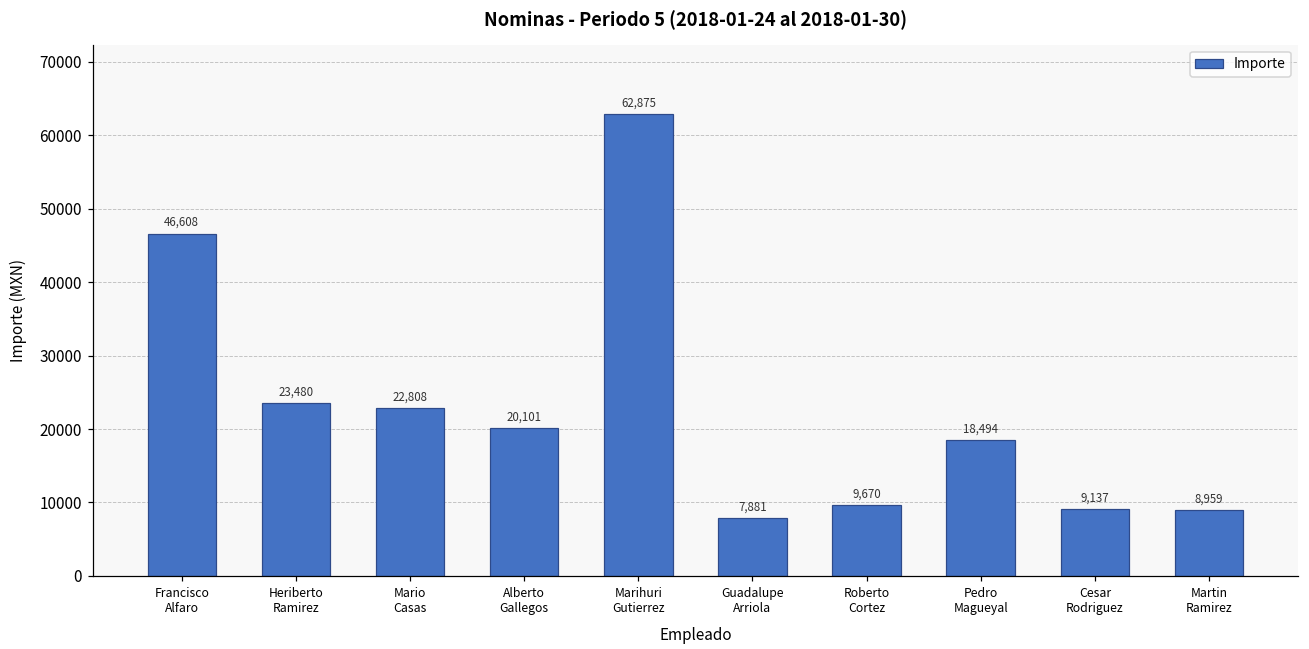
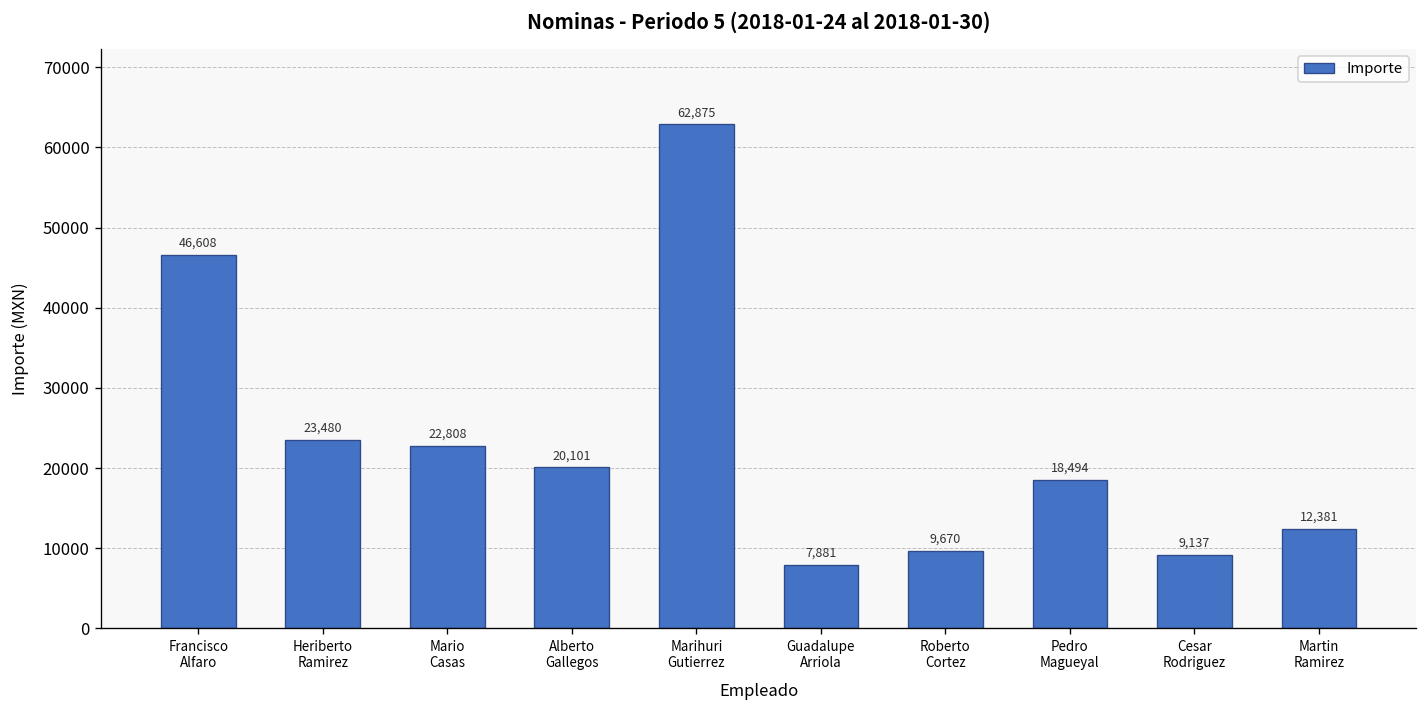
Martin Ramirez: 8,959 -> 12,381
